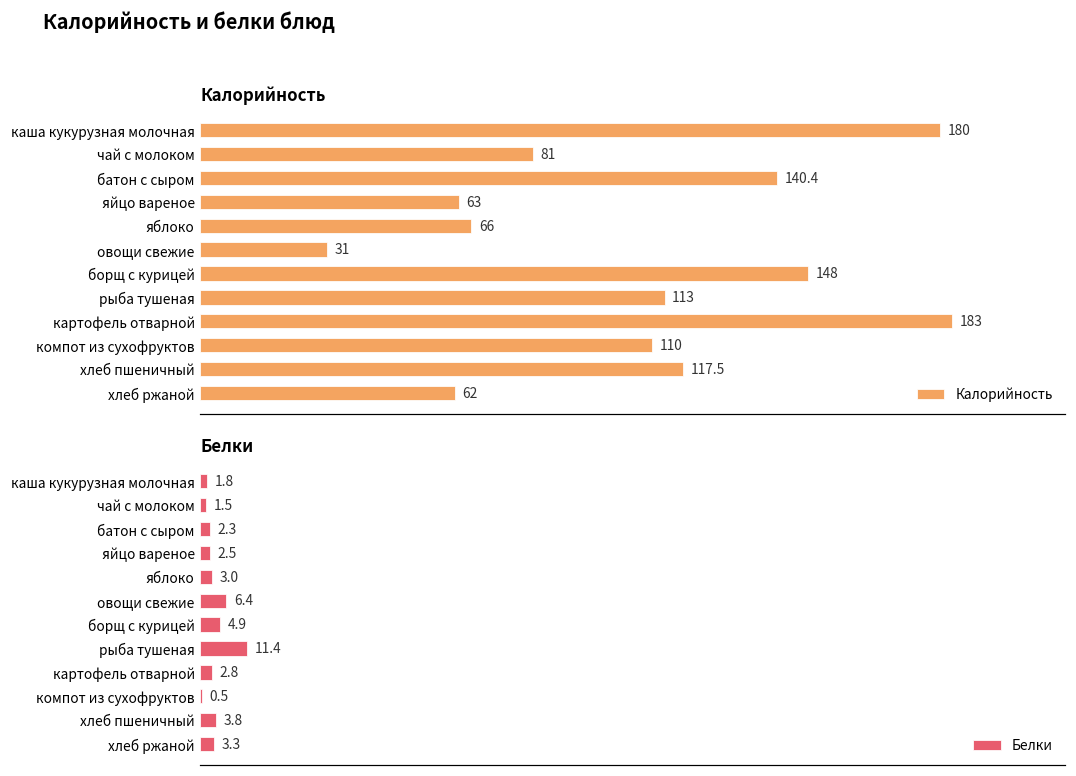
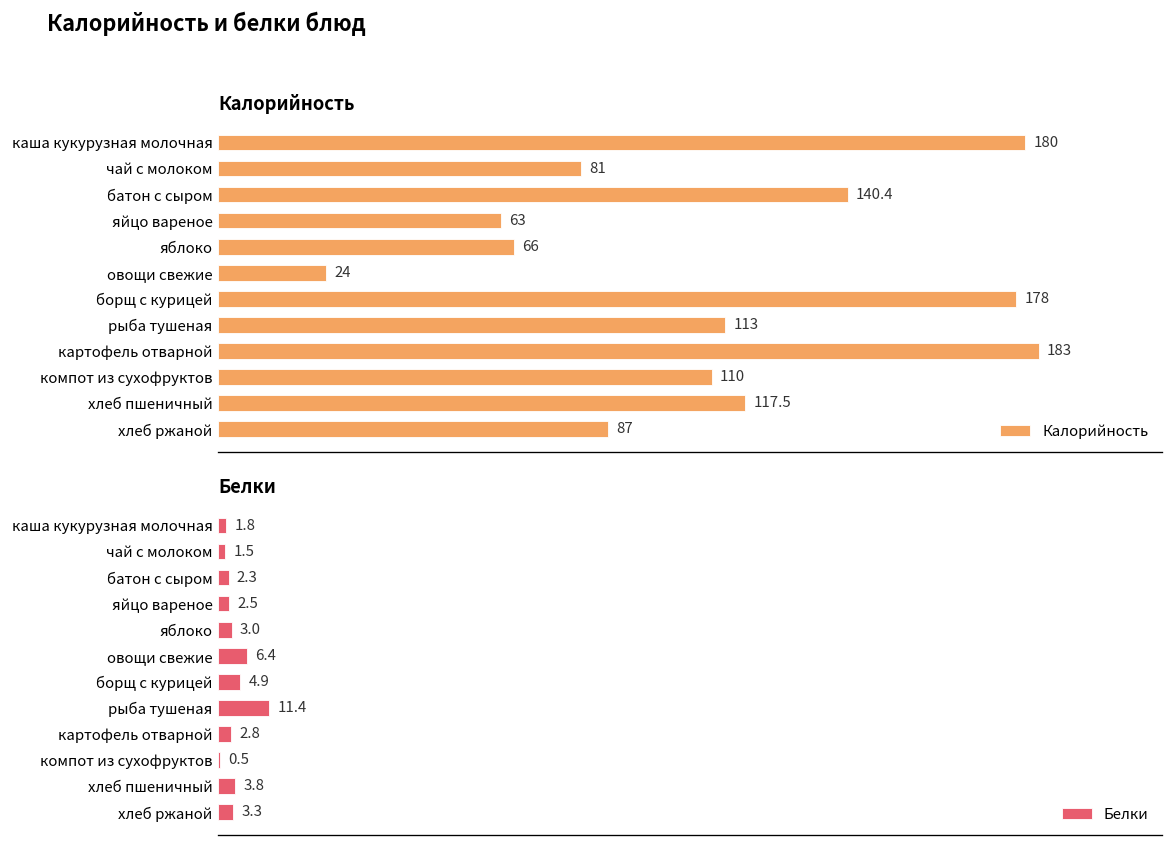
Калорийность, овощи свежие: 31 -> 24
Калорийность, борщ с курицей: 148 -> 178
Калорийность, хлеб ржаной: 62 -> 87
